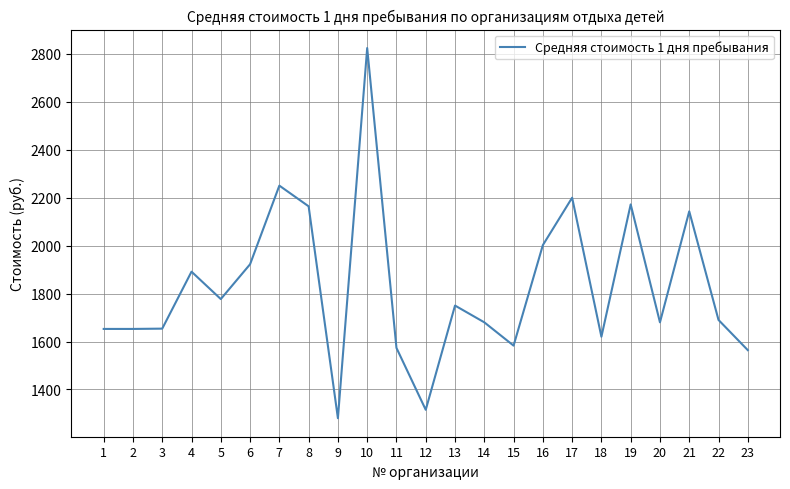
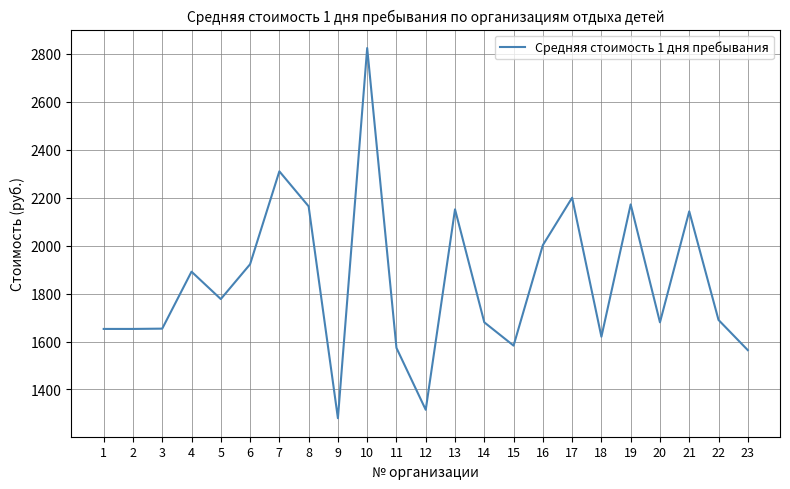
7: 2250 -> 2310
13: 1750 -> 2150
